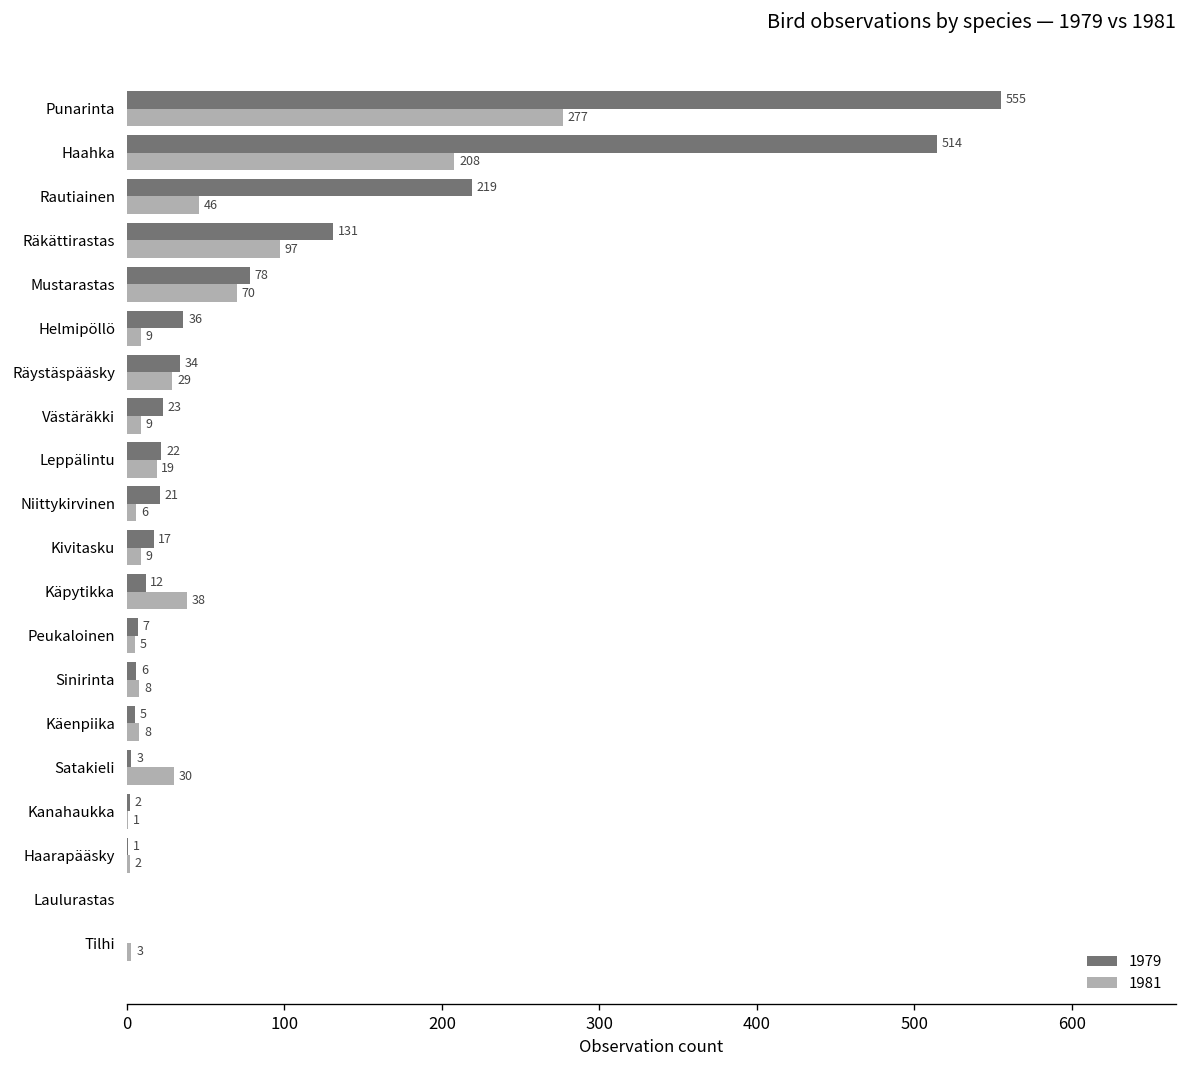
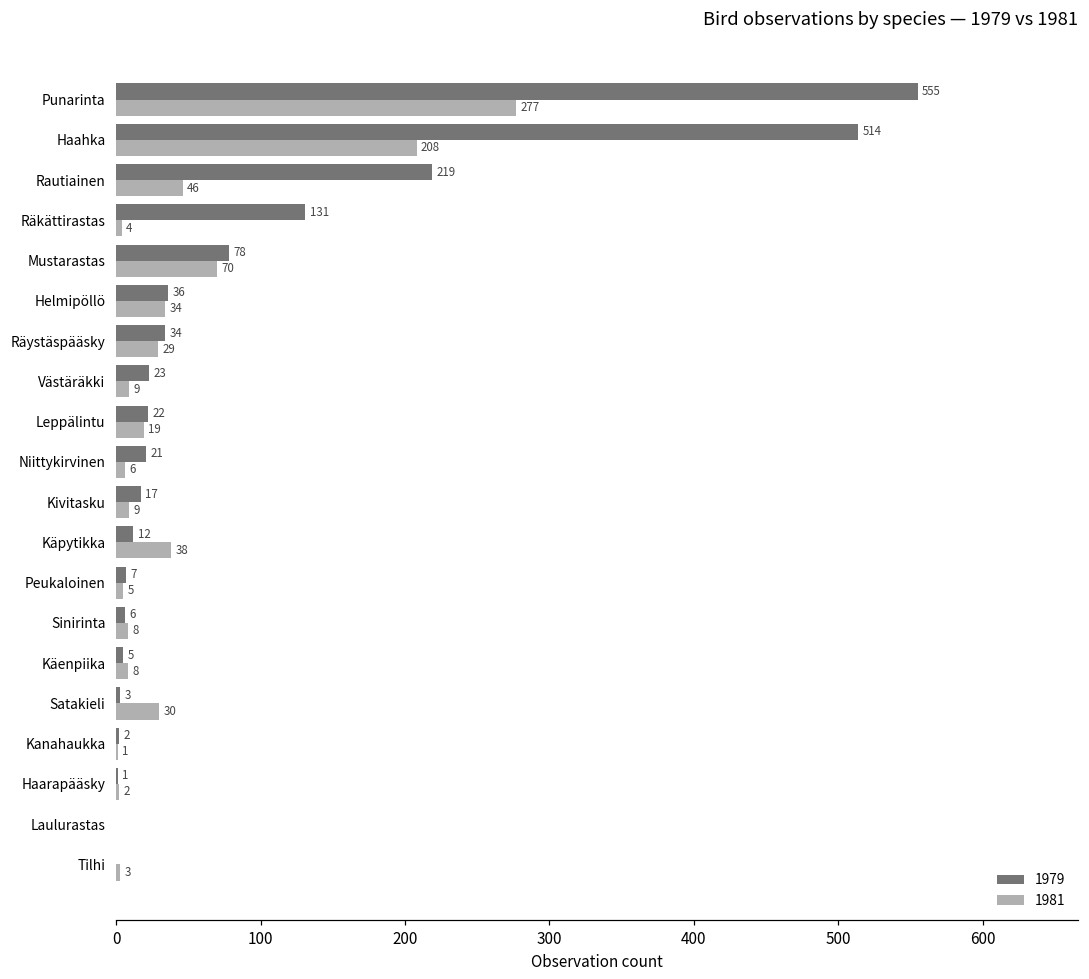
1981, Räkättirastas: 97 -> 4
1981, Helmipöllö: 9 -> 34
